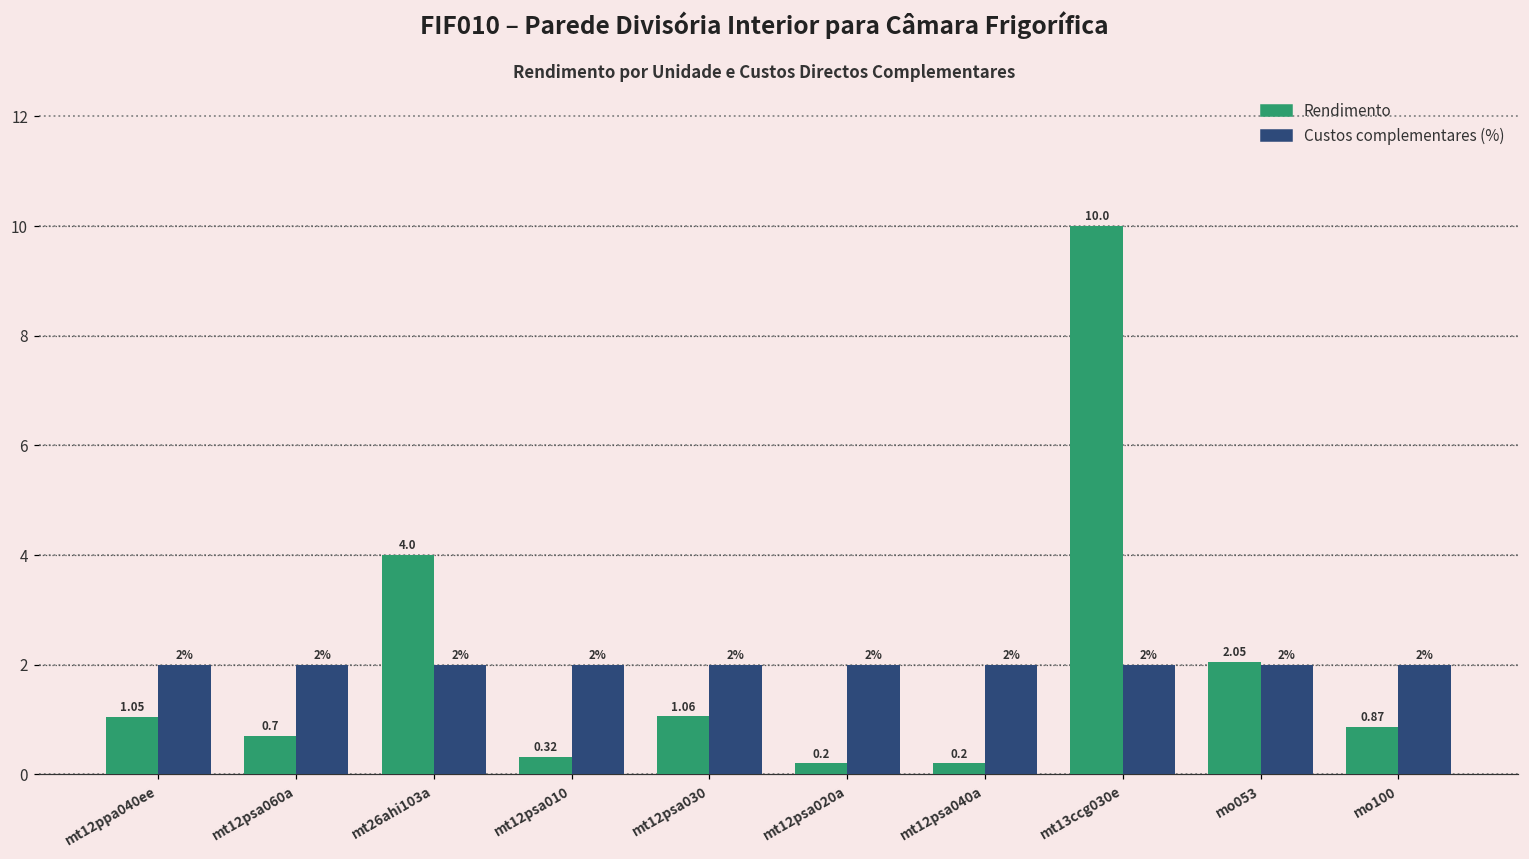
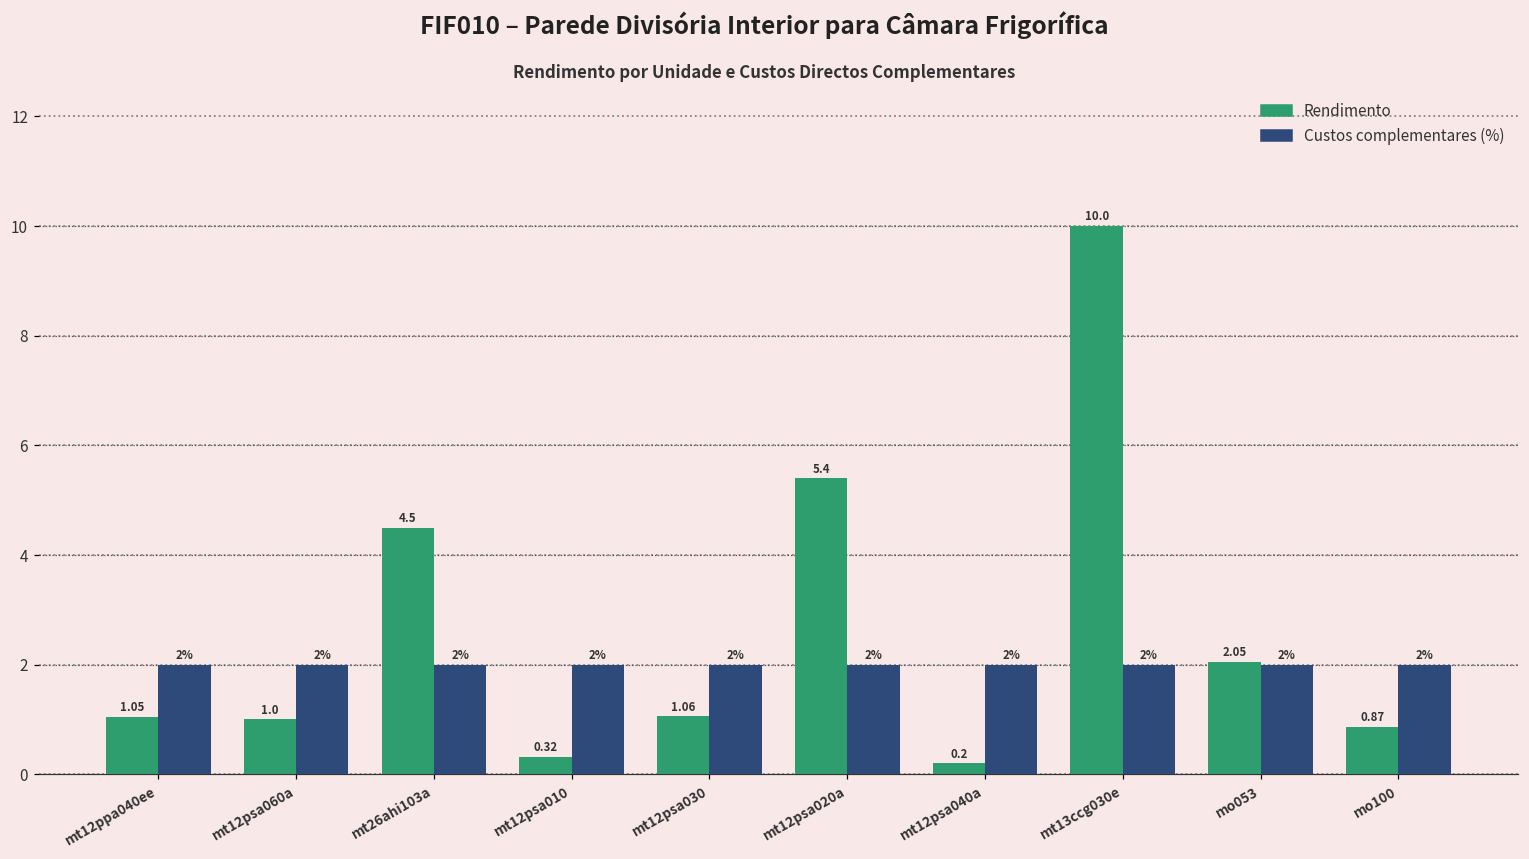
Rendimento, mt12psa060a: 0.7 -> 1.0
Rendimento, mt26ahi103a: 4.0 -> 4.5
Rendimento, mt12psa020a: 0.2 -> 5.4
